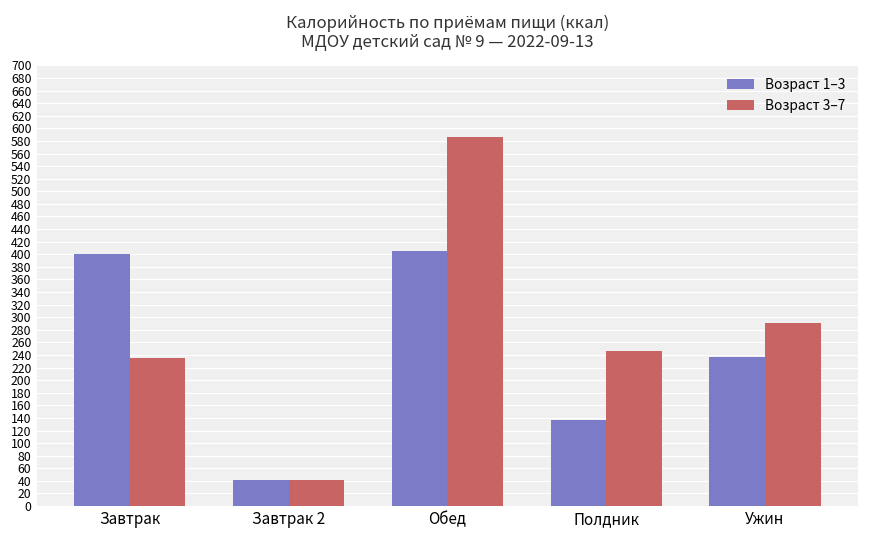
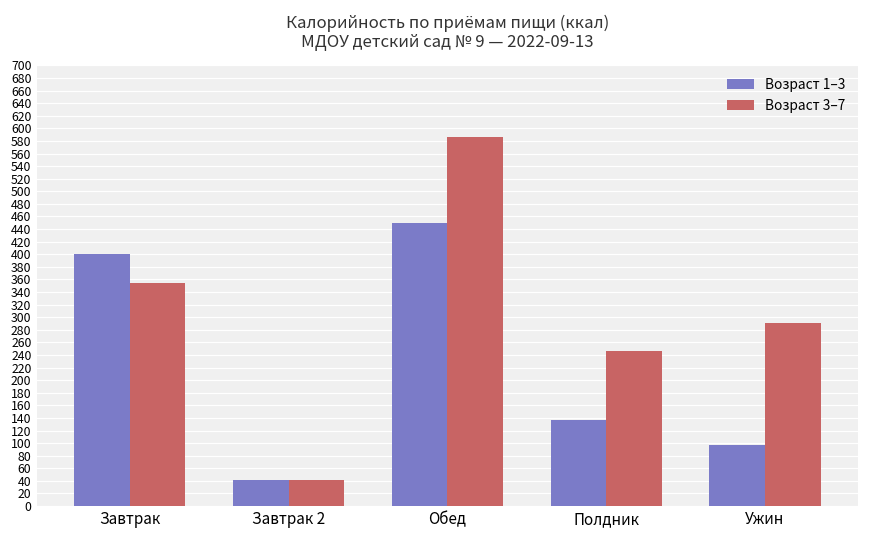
Возраст 3–7, Завтрак: 230 -> 350
Возраст 1–3, Обед: 410 -> 450
Возраст 1–3, Ужин: 240 -> 100
